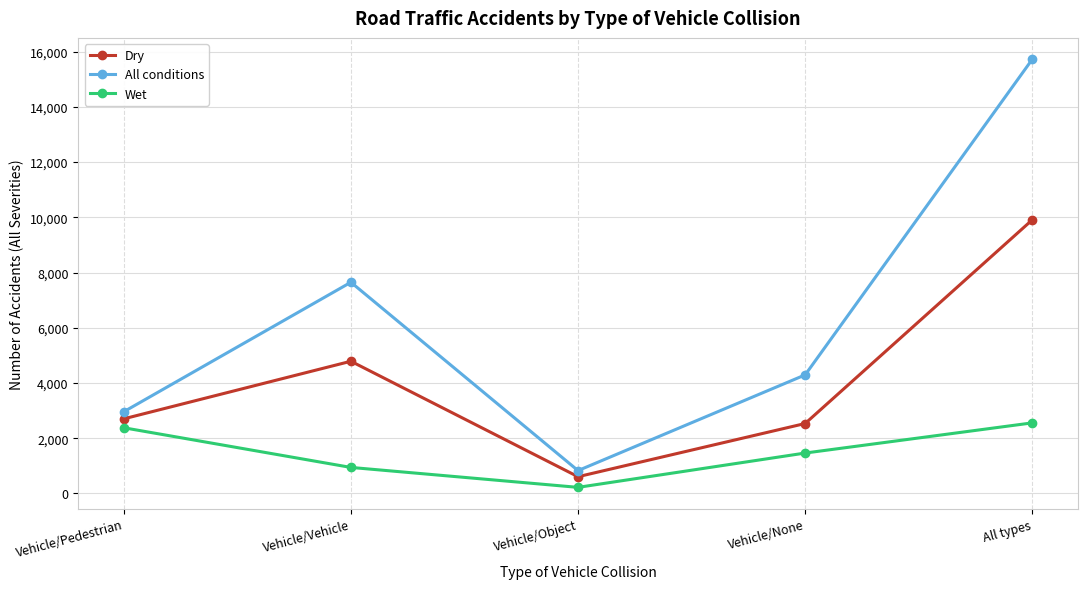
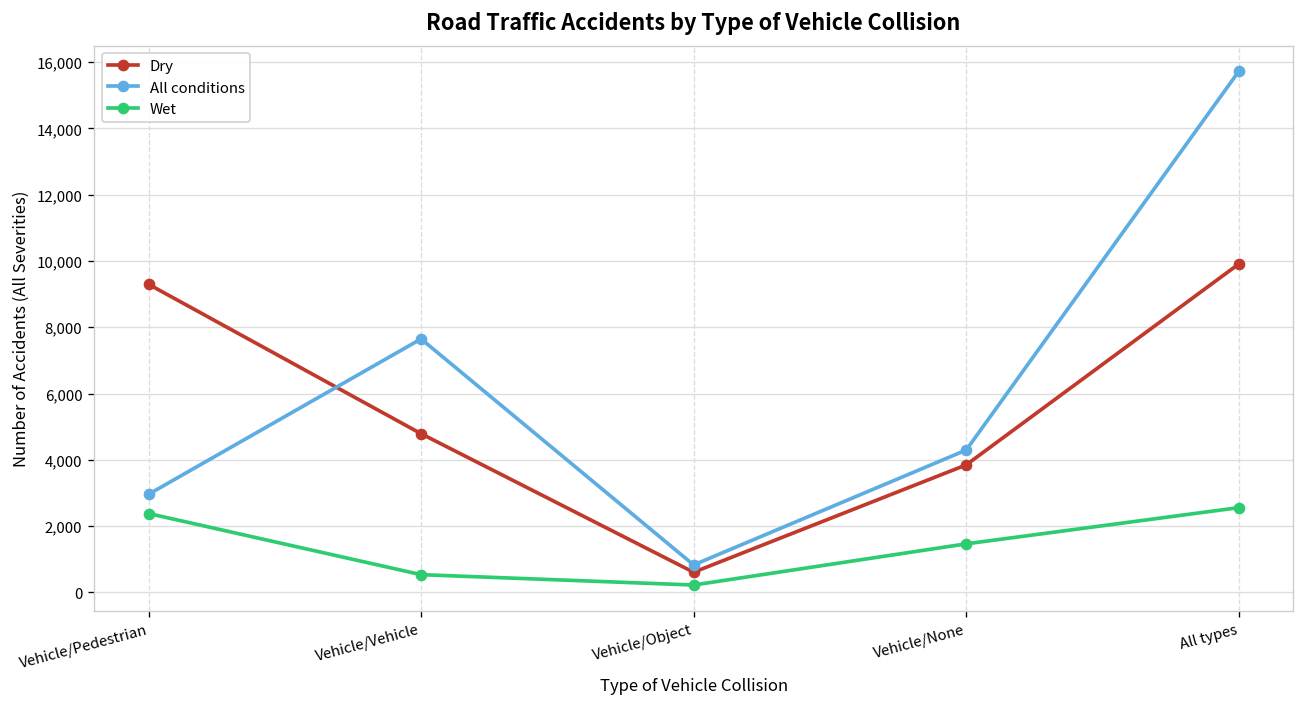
Dry, Vehicle/Pedestrian: 2,700 -> 9,300
Wet, Vehicle/Vehicle: 900 -> 500
Dry, Vehicle/None: 2,500 -> 3,800
